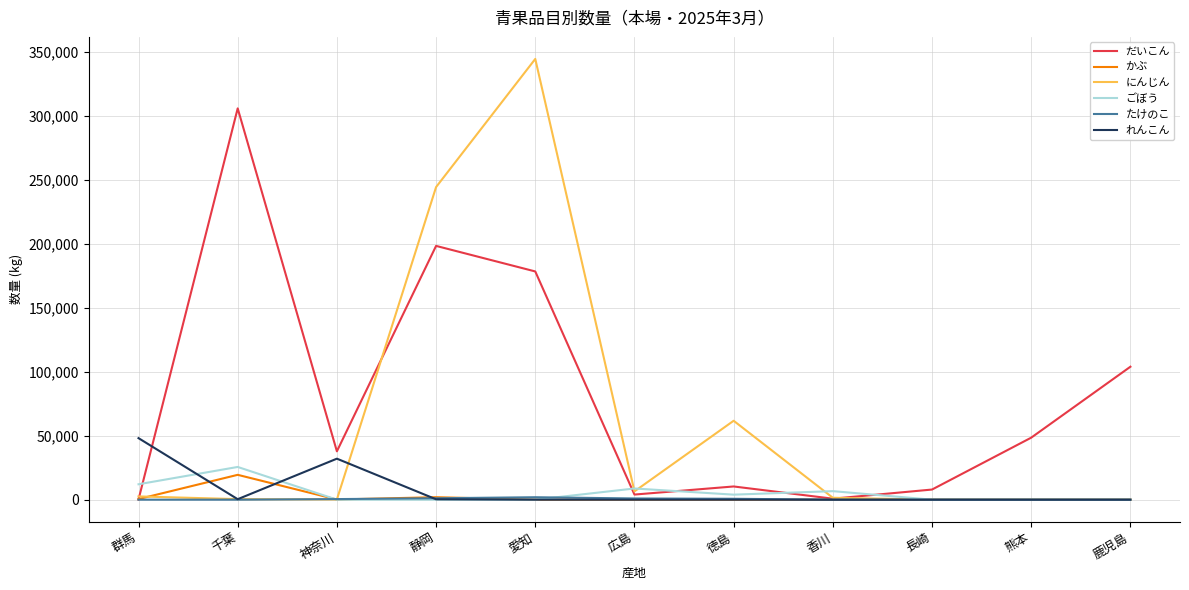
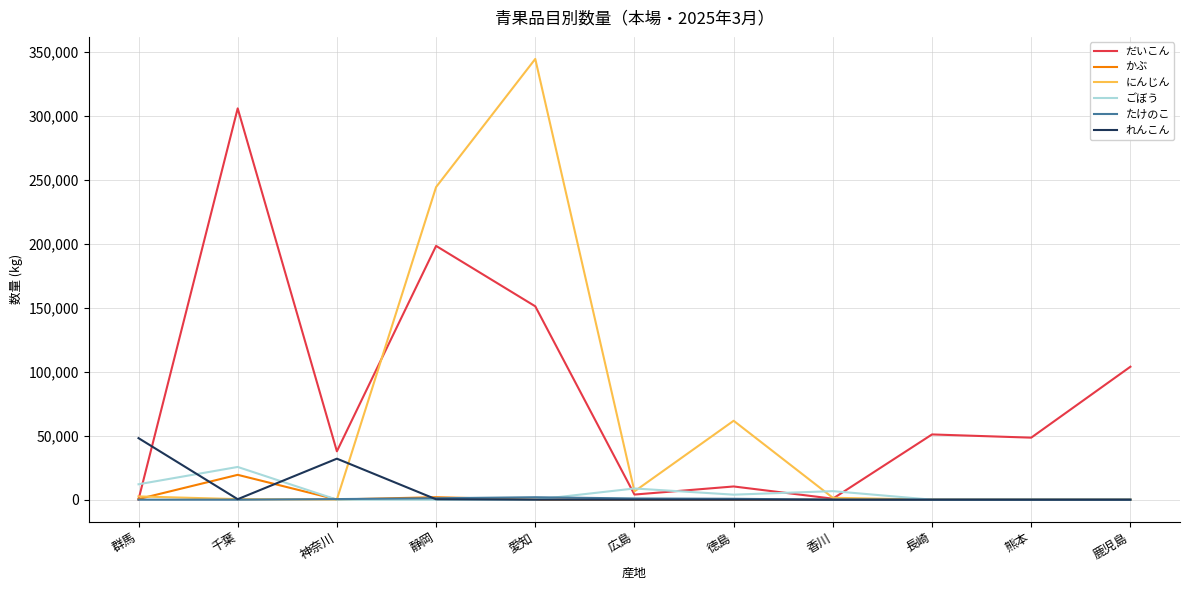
だいこん, 愛知: 178,000 -> 151,000
だいこん, 長崎: 8,000 -> 51,000
